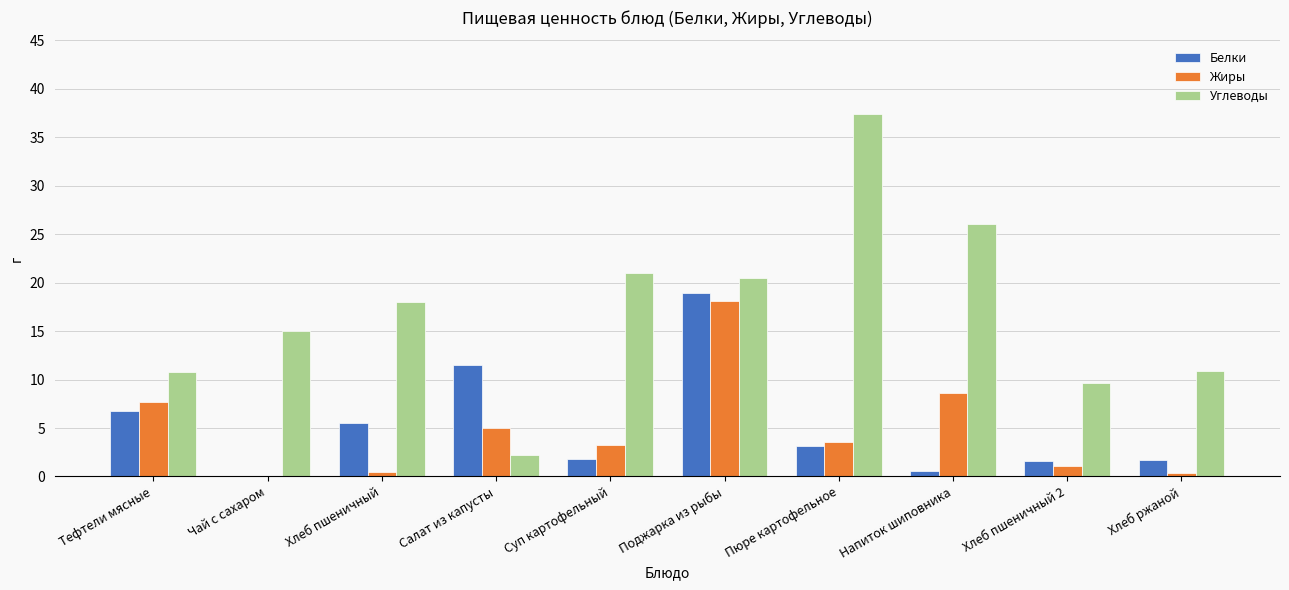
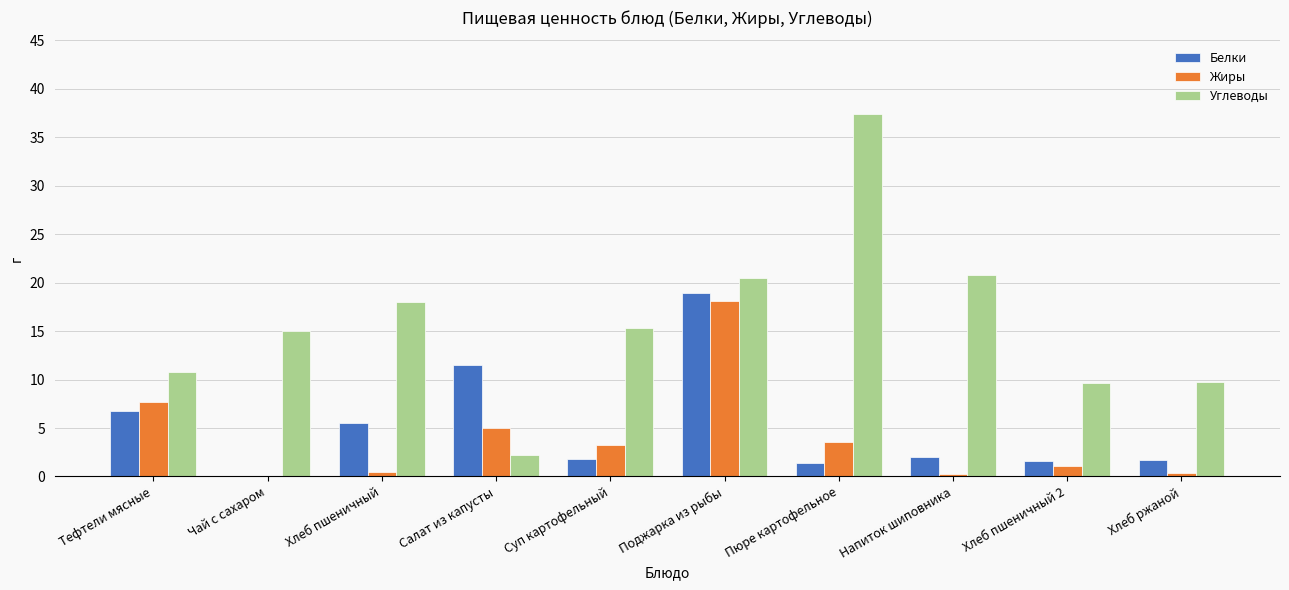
Углеводы, Суп картофельный: 21 -> 15
Белки, Пюре картофельное: 3 -> 1
Белки, Напиток шиповника: 1 -> 2
Жиры, Напиток шиповника: 9 -> 0
Углеводы, Напиток шиповника: 26 -> 21
Углеводы, Хлеб ржаной: 11 -> 10
